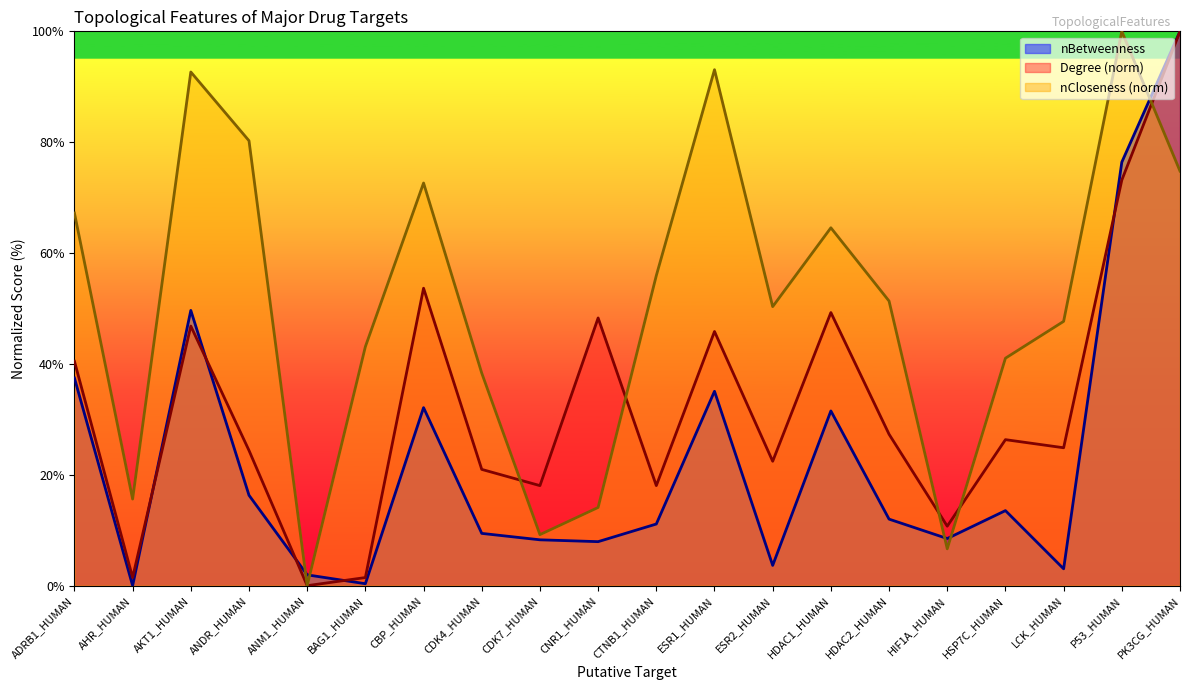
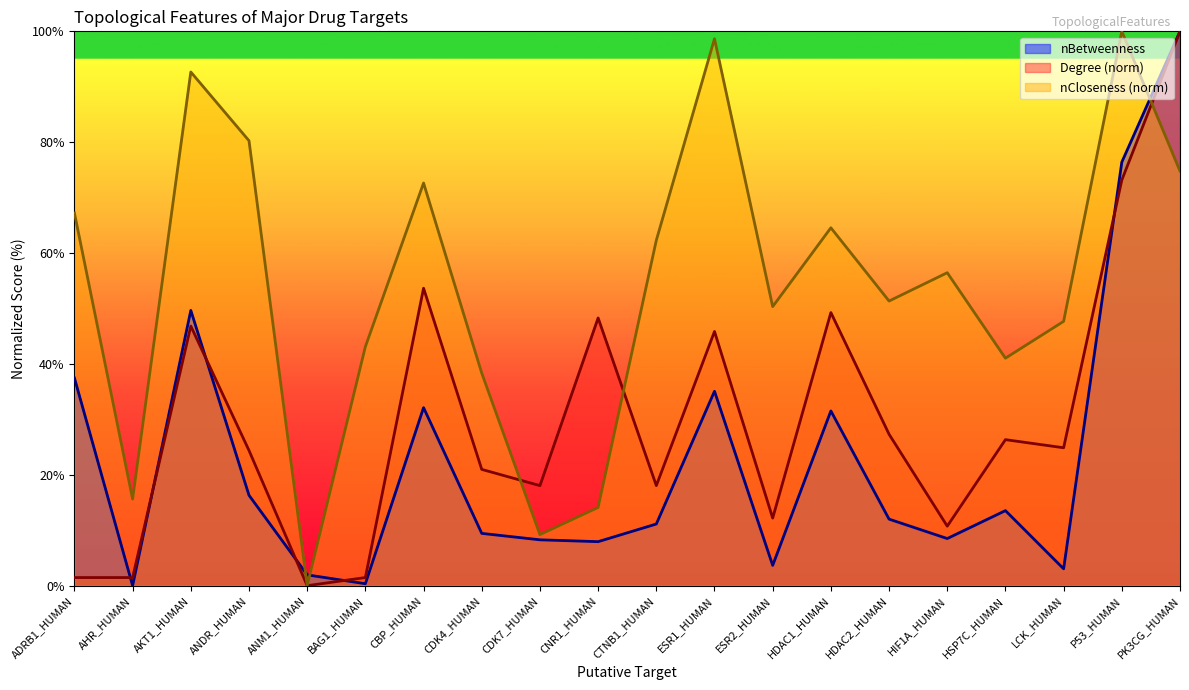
Degree (norm), ADRB1_HUMAN: 40% -> 1%
nCloseness (norm), CTNB1_HUMAN: 56% -> 62%
nCloseness (norm), ESR1_HUMAN: 93% -> 99%
Degree (norm), ESR2_HUMAN: 22% -> 12%
nCloseness (norm), HIF1A_HUMAN: 7% -> 56%
